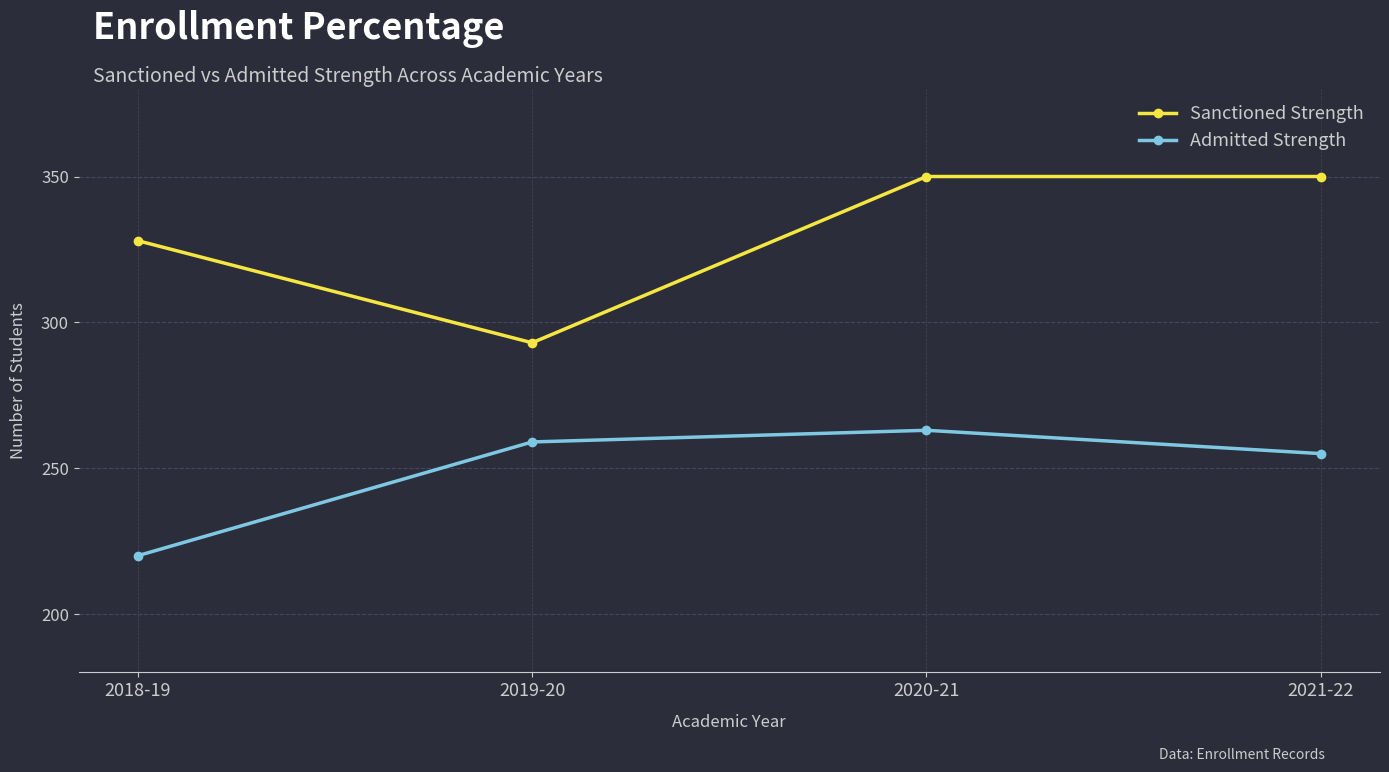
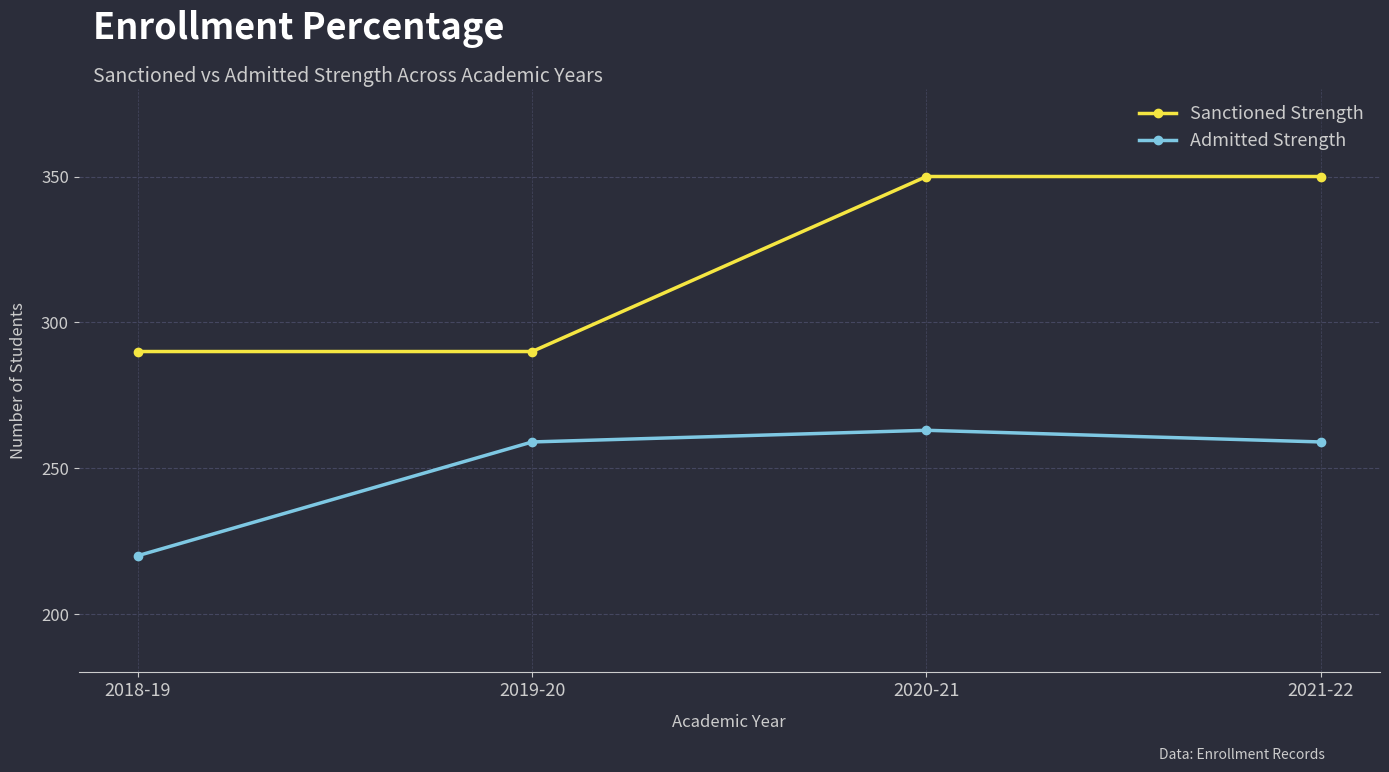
Sanctioned Strength, 2018-19: 328 -> 290
Sanctioned Strength, 2019-20: 293 -> 290
Admitted Strength, 2021-22: 255 -> 259
